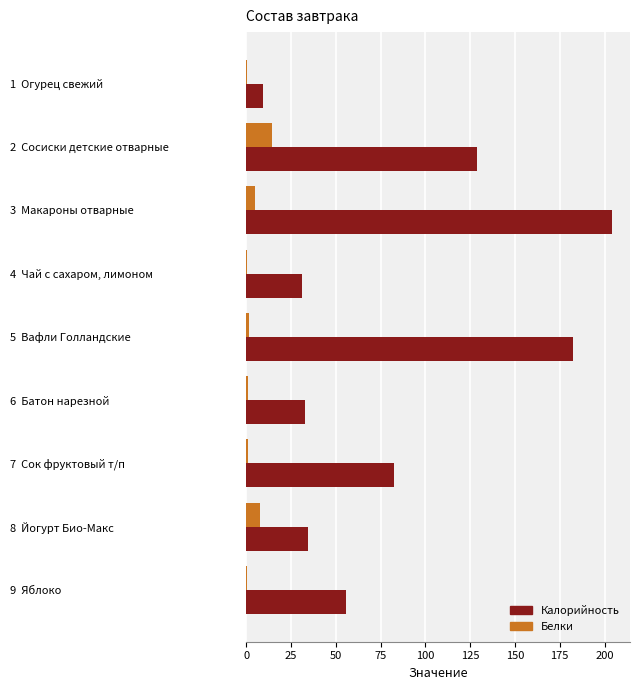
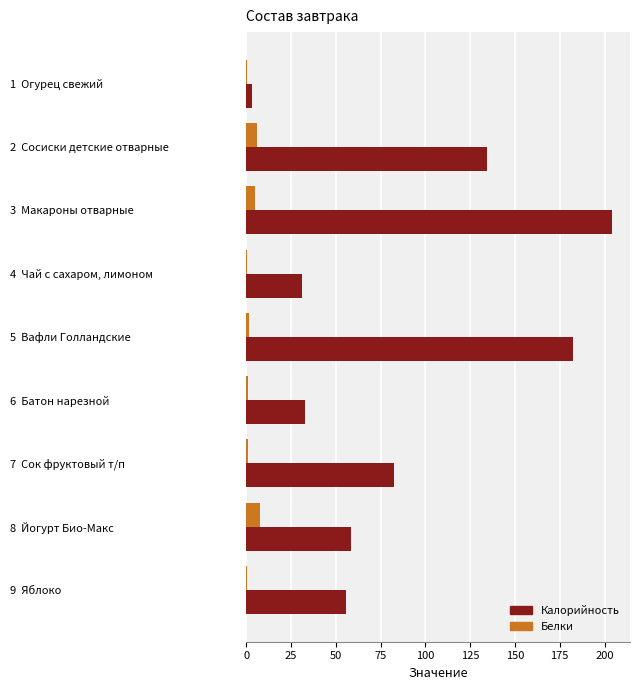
Калорийность, 1 Огурец свежий: 9 -> 3
Белки, 2 Сосиски детские отварные: 15 -> 6
Калорийность, 2 Сосиски детские отварные: 129 -> 134
Калорийность, 8 Йогурт Био-Макс: 34 -> 59
